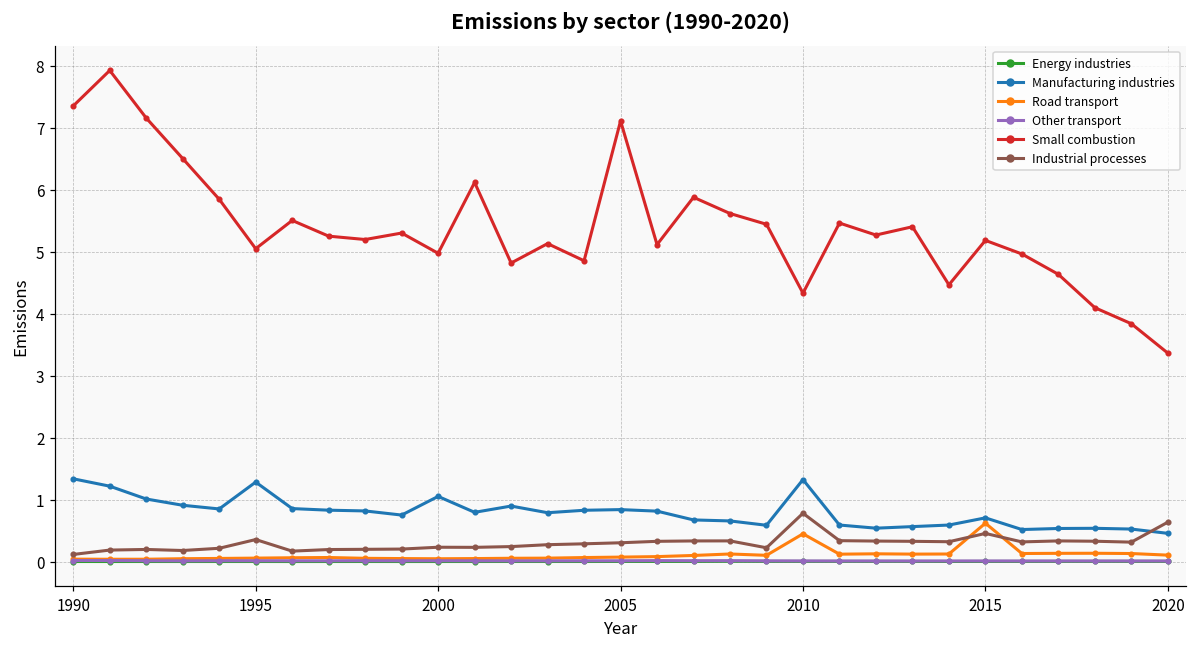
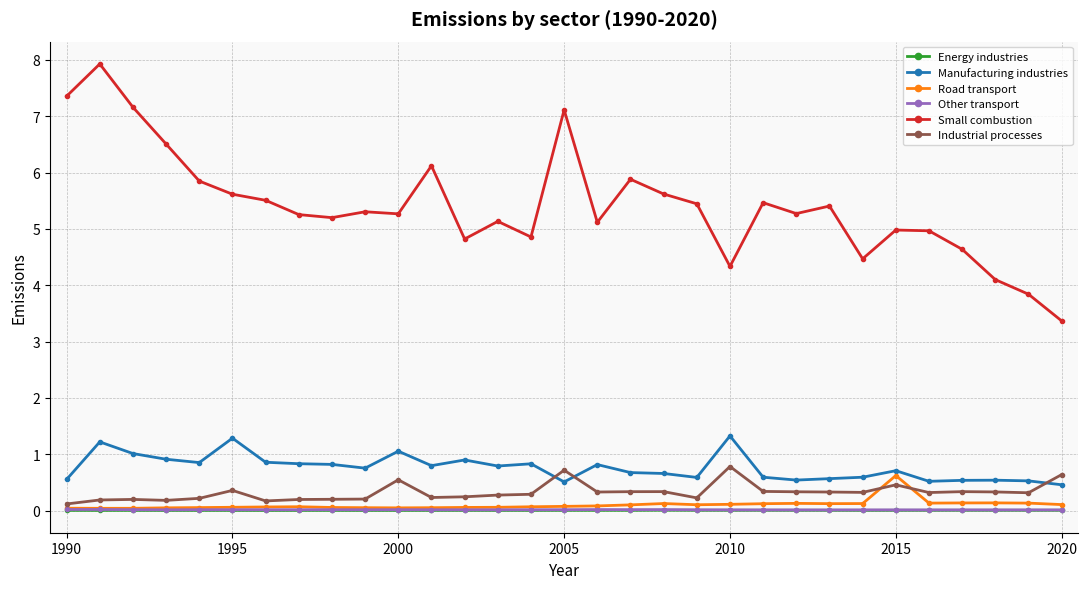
Manufacturing industries, 1990: 1.3 -> 0.6
Small combustion, 1995: 5.1 -> 5.6
Small combustion, 2000: 5.0 -> 5.3
Industrial processes, 2000: 0.2 -> 0.5
Manufacturing industries, 2005: 0.8 -> 0.5
Industrial processes, 2005: 0.3 -> 0.7
Road transport, 2010: 0.5 -> 0.1
Small combustion, 2015: 5.2 -> 5.0
